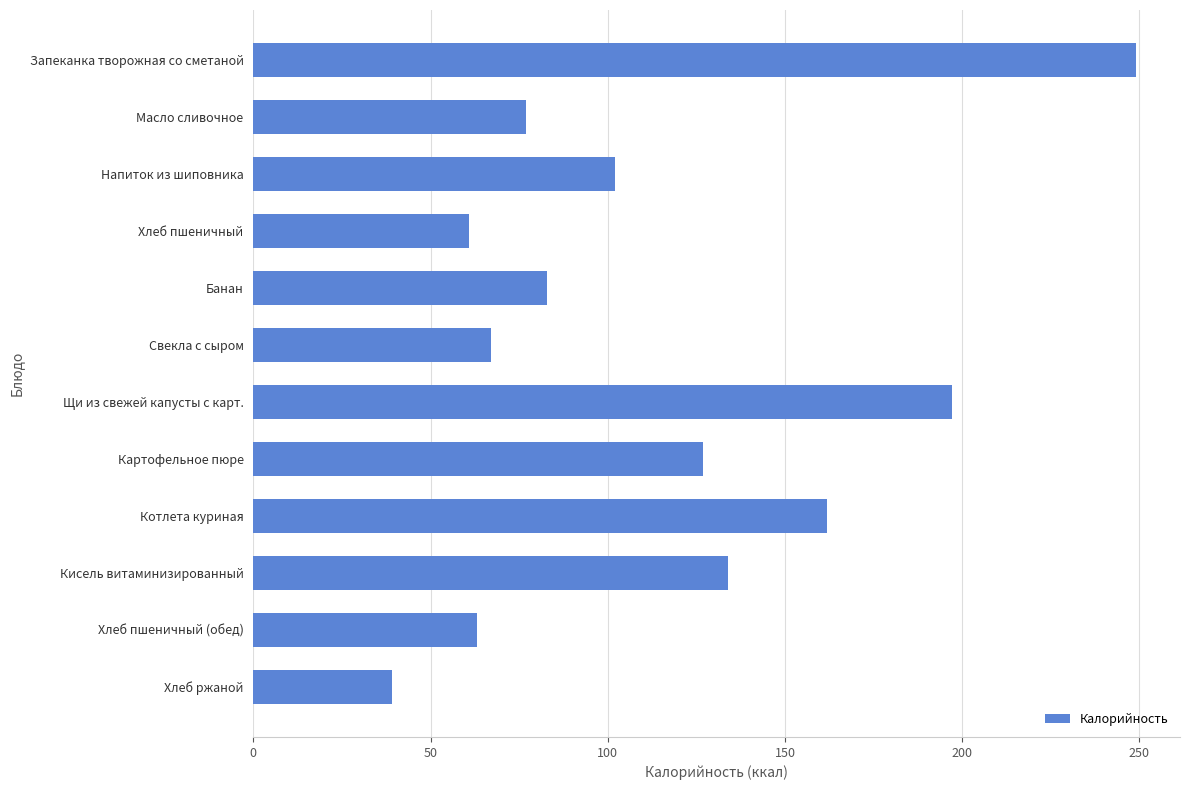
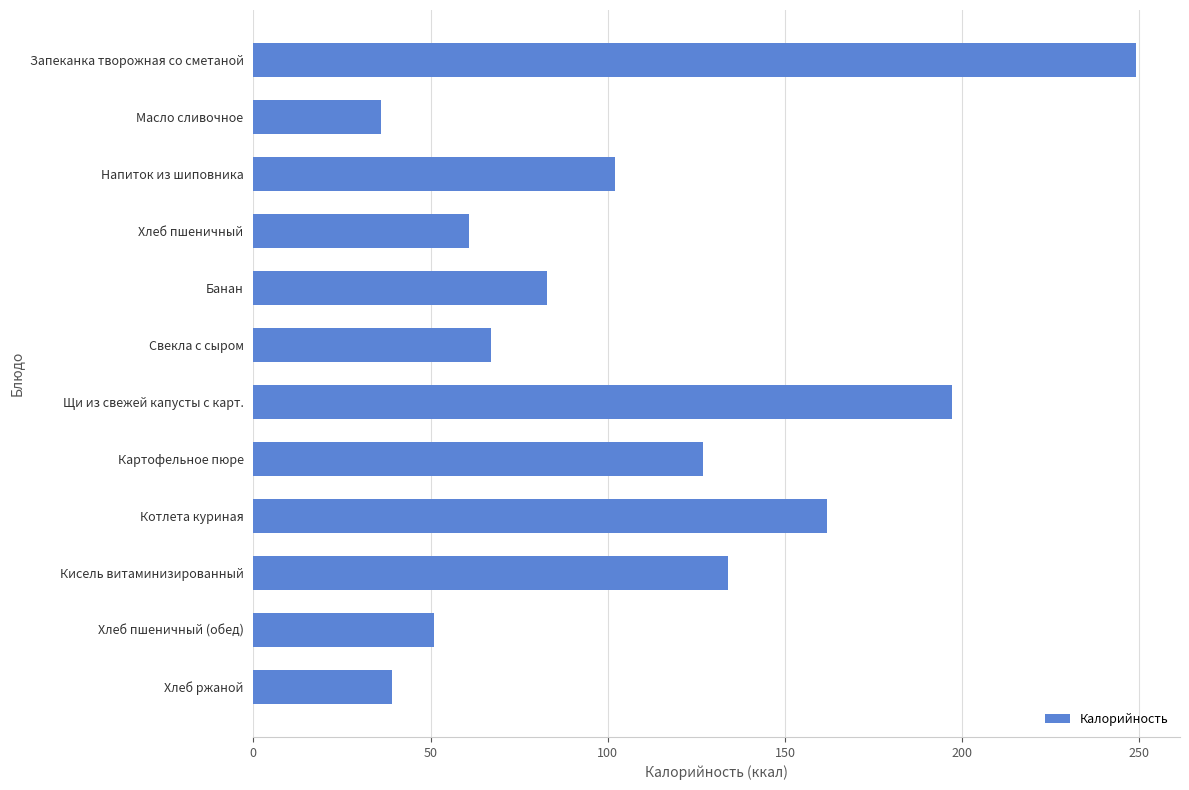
Масло сливочное: 77 -> 36
Хлеб пшеничный (обед): 63 -> 51
